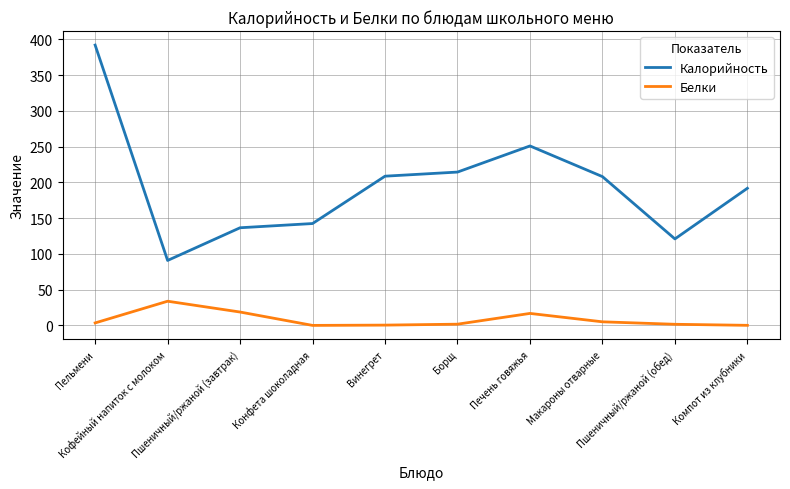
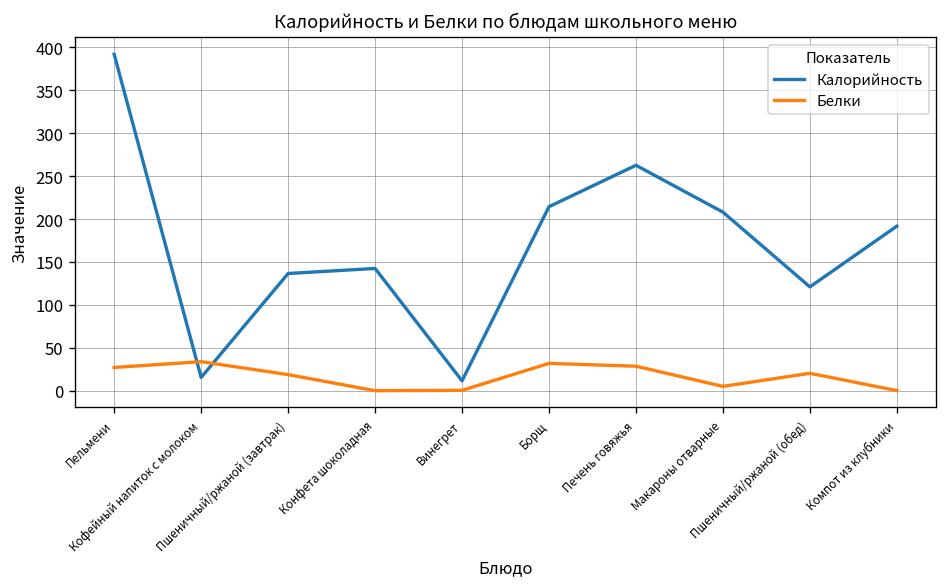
Белки, Пельмени: 0 -> 30
Калорийность, Кофейный напиток с молоком: 90 -> 20
Калорийность, Винегрет: 210 -> 10
Белки, Борщ: 0 -> 30
Калорийность, Печень говяжья: 250 -> 260
Белки, Печень говяжья: 20 -> 30
Белки, Пшеничный/ржаной (обед): 0 -> 20
